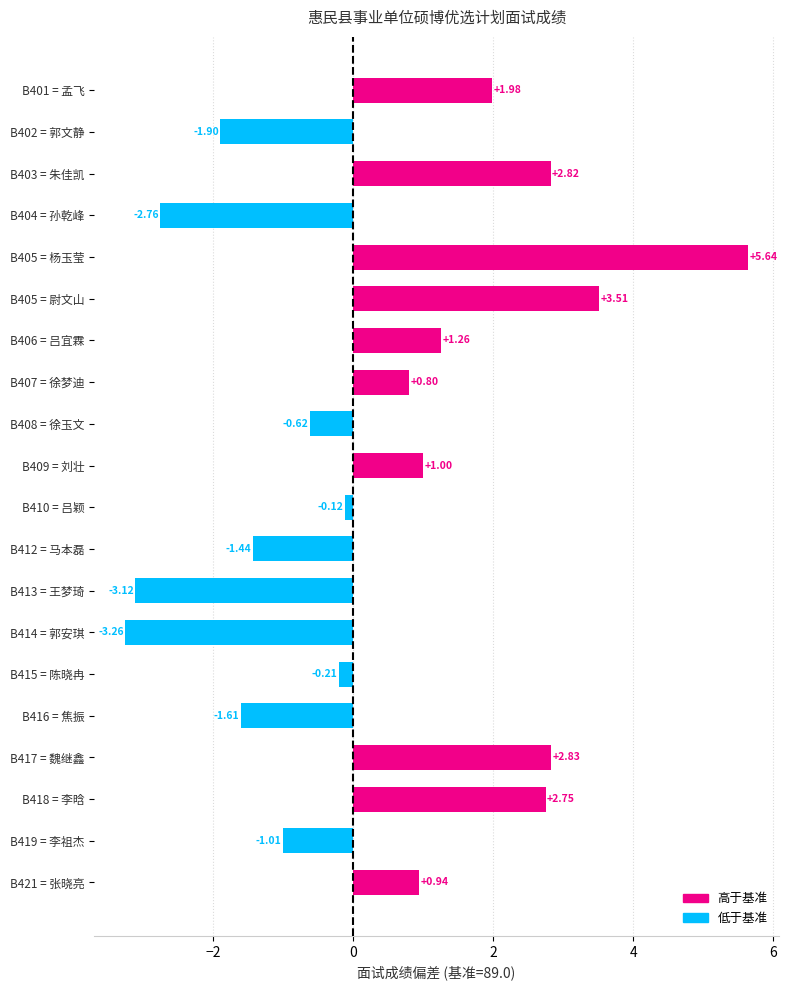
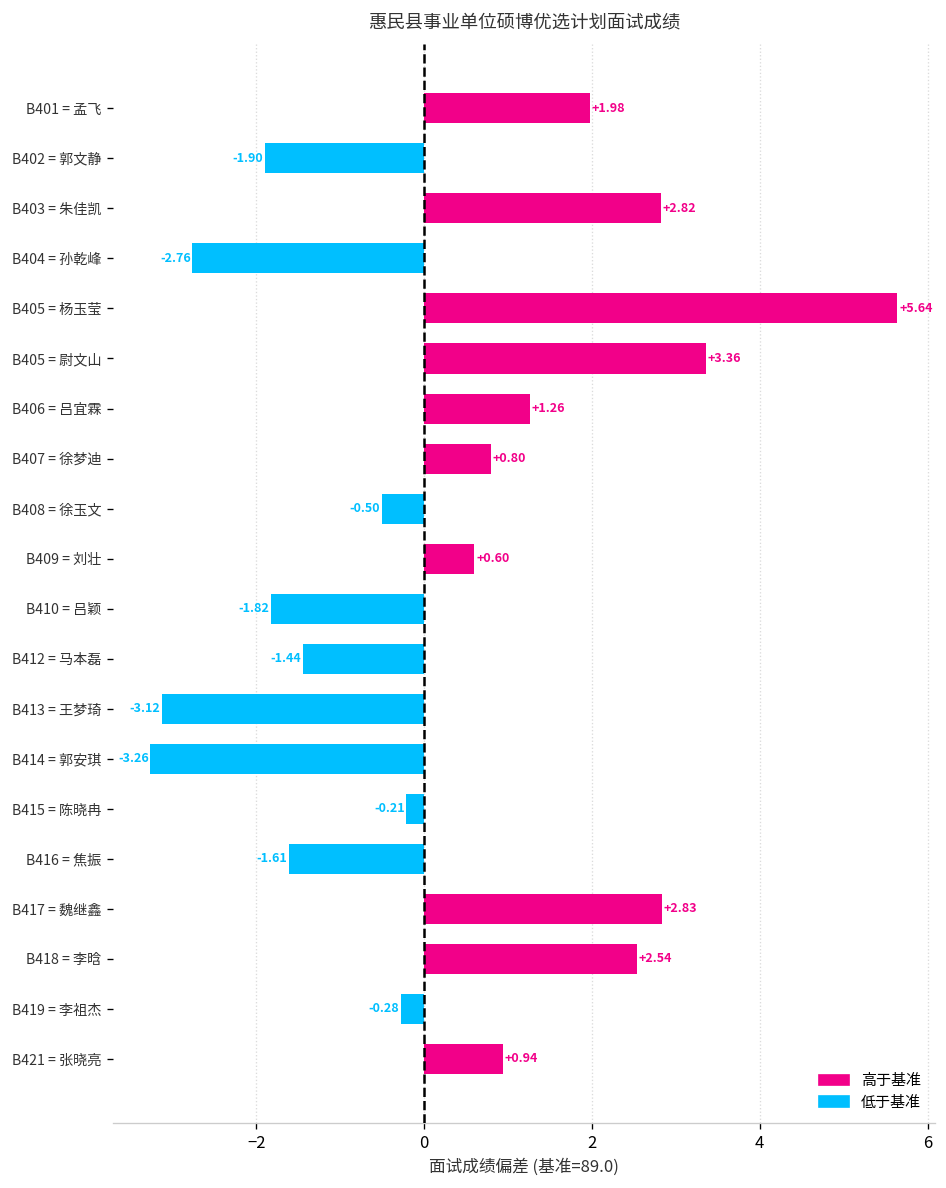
B405 = 尉文山: +3.51 -> +3.36
B408 = 徐玉文: -0.62 -> -0.50
B409 = 刘壮: +1.00 -> +0.60
B410 = 吕颖: -0.12 -> -1.82
B418 = 李晗: +2.75 -> +2.54
B419 = 李祖杰: -1.01 -> -0.28
